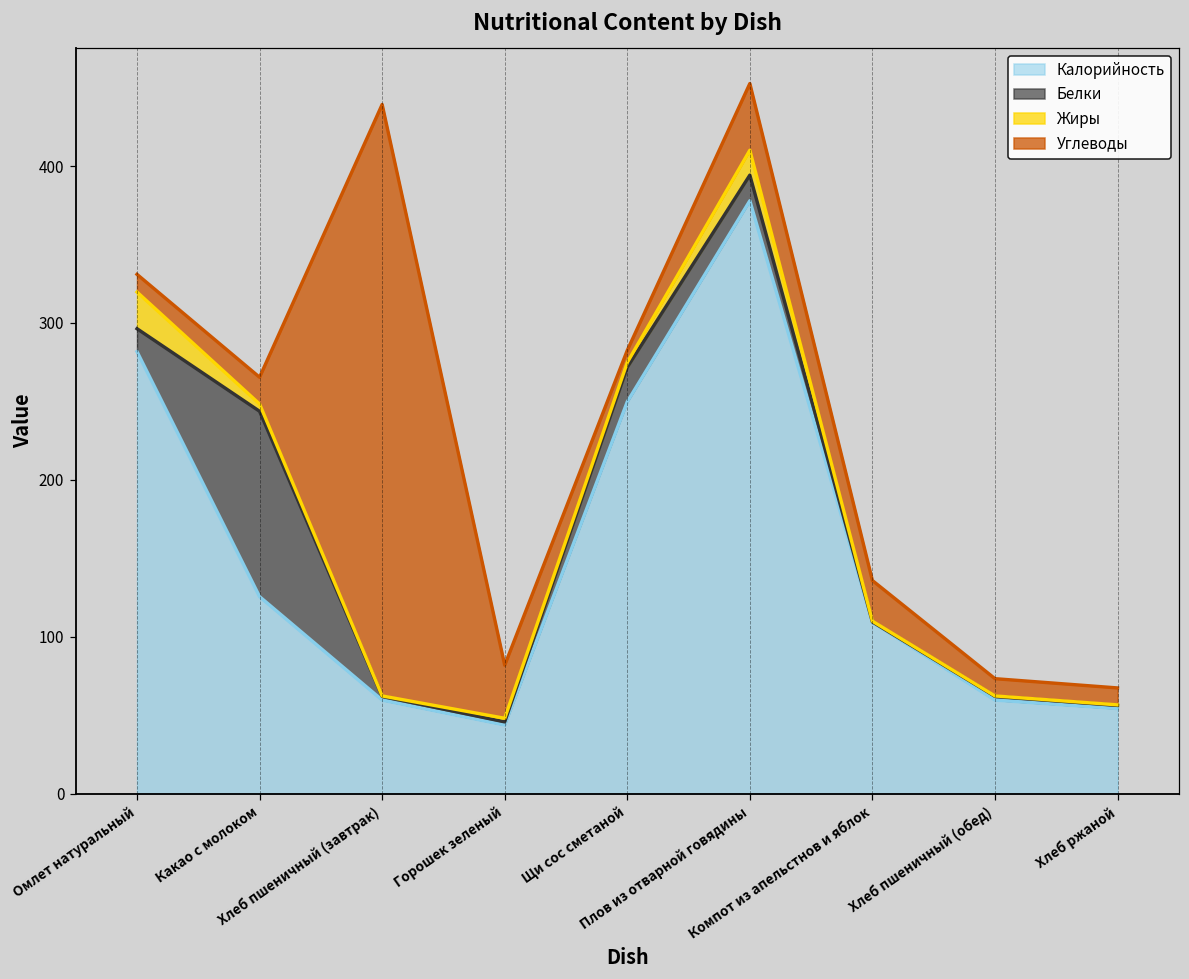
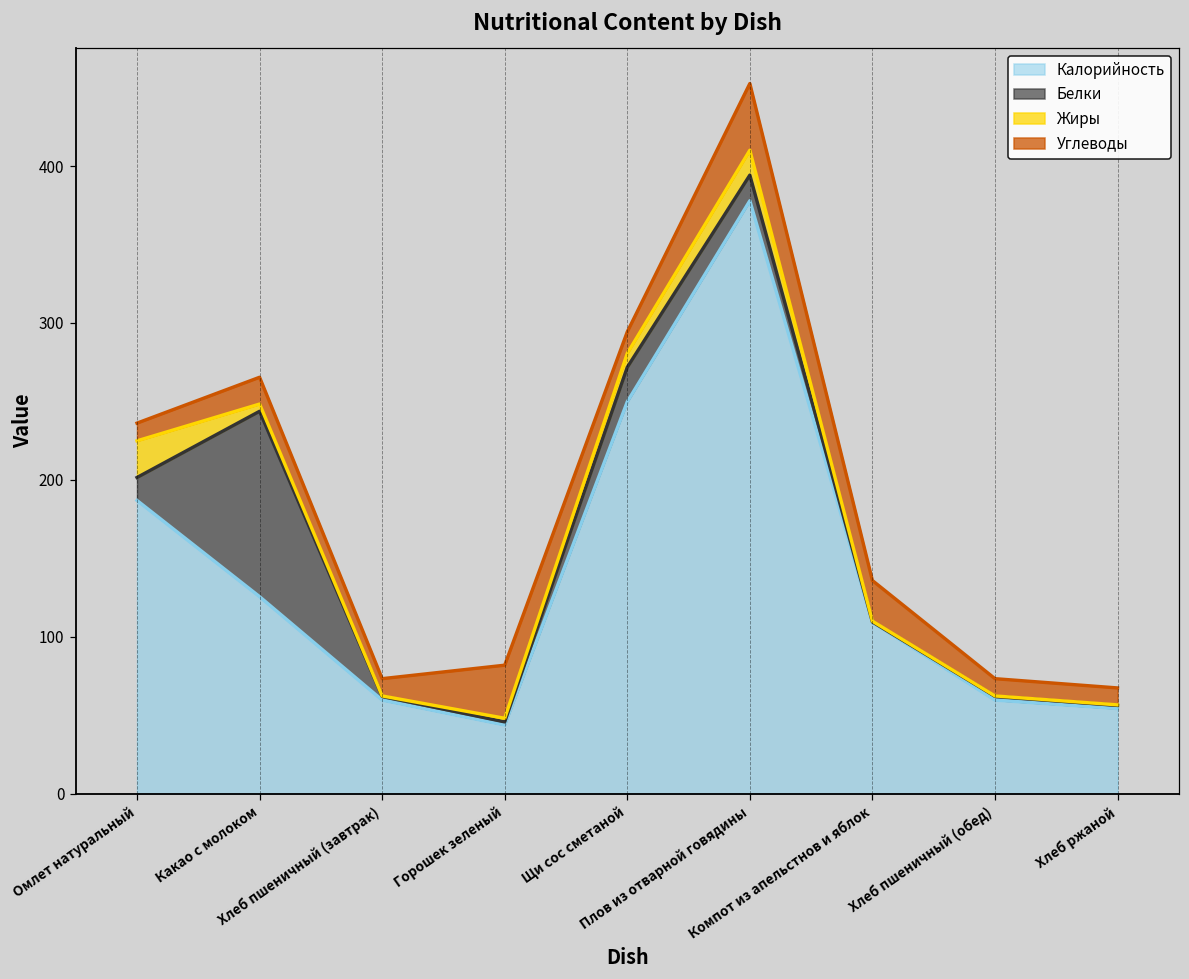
Калорийность, Омлет натуральный: 282 -> 187
Углеводы, Хлеб пшеничный (завтрак): 377 -> 11
Жиры, Щи сос сметаной: 3 -> 9
Углеводы, Щи сос сметаной: 8 -> 14
